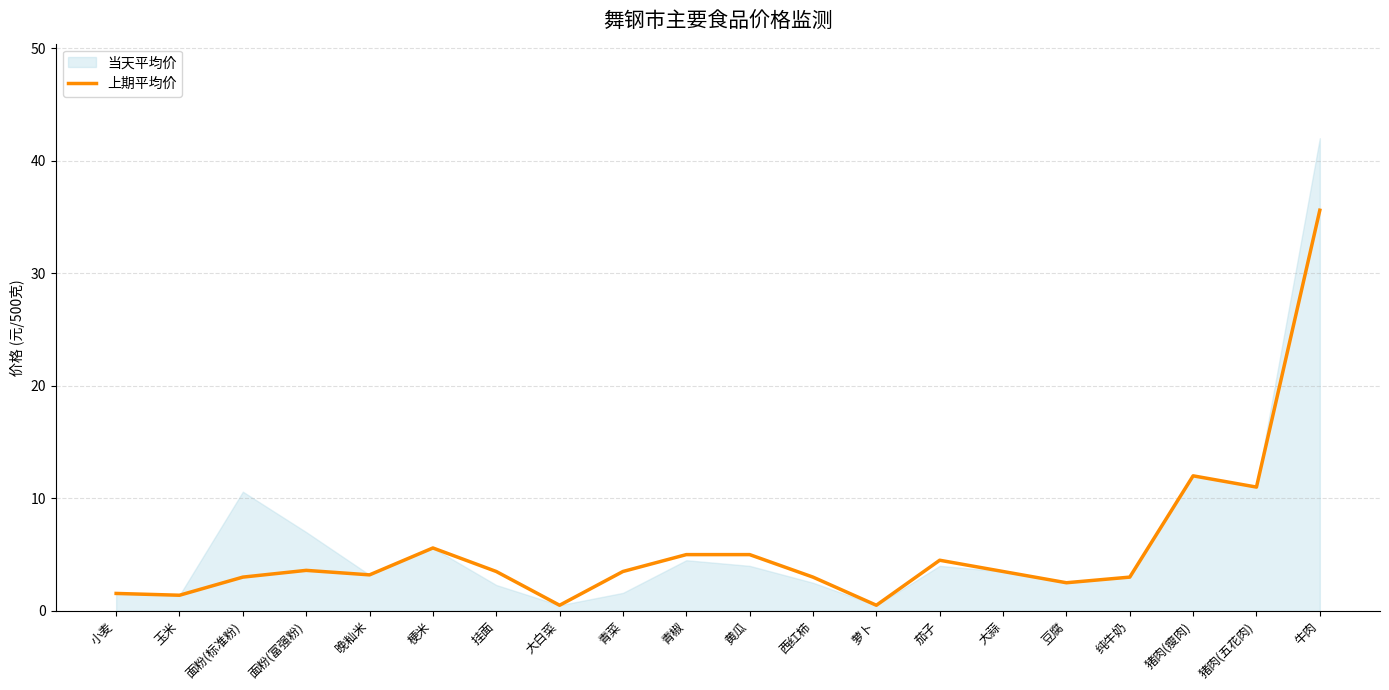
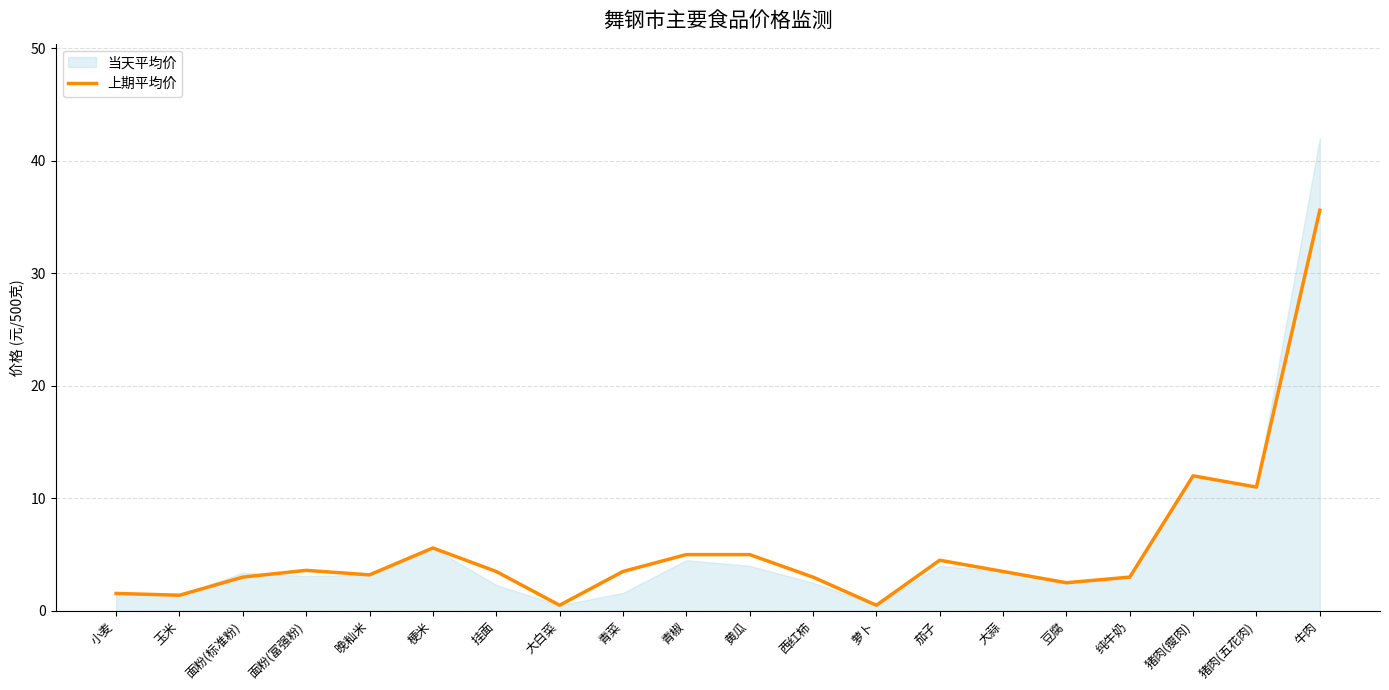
当天平均价, 面粉(标准粉): 10.6 -> 3.4
当天平均价, 面粉(富强粉): 7.0 -> 3.1
